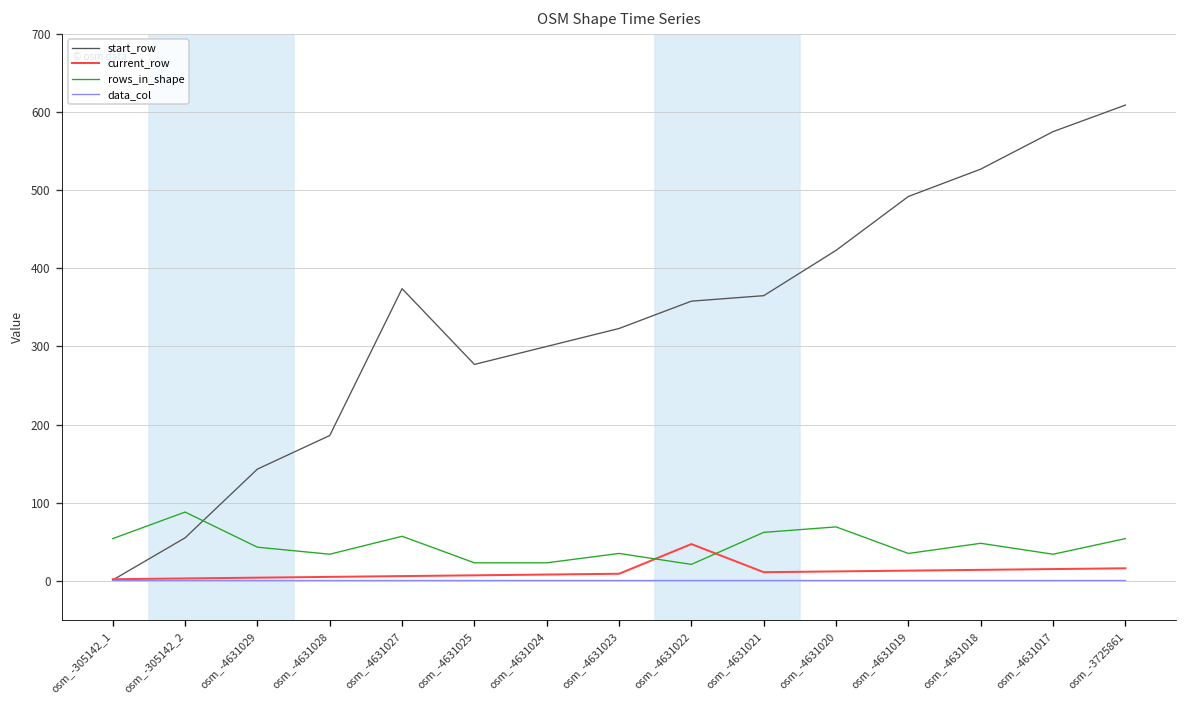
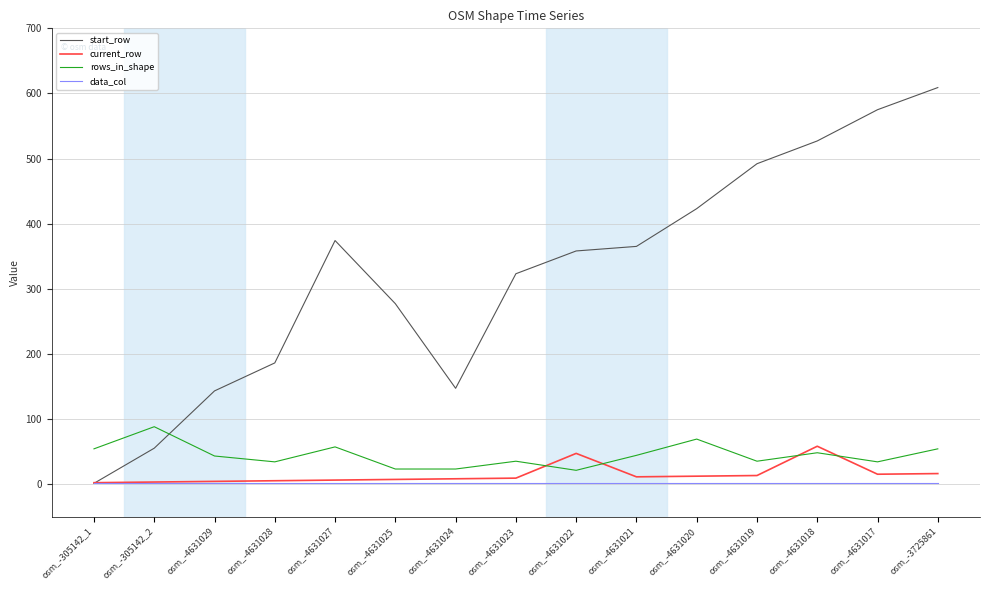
start_row, osm_-4631024: 300 -> 150
rows_in_shape, osm_-4631021: 60 -> 40
current_row, osm_-4631018: 10 -> 60
